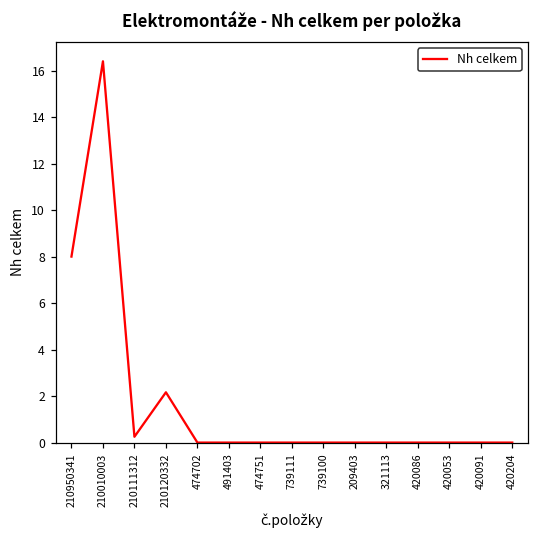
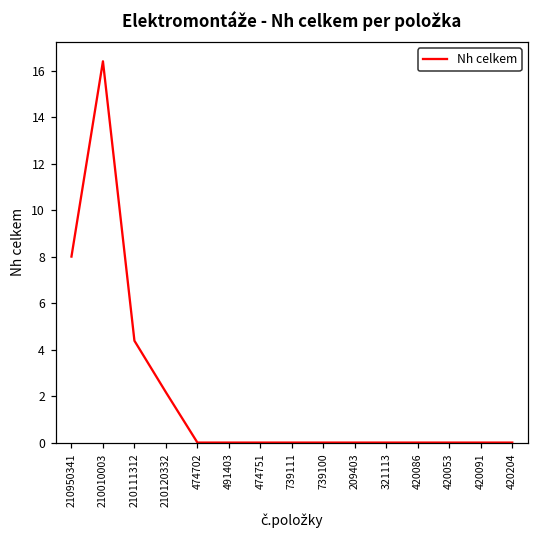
210111312: 0.3 -> 4.4
